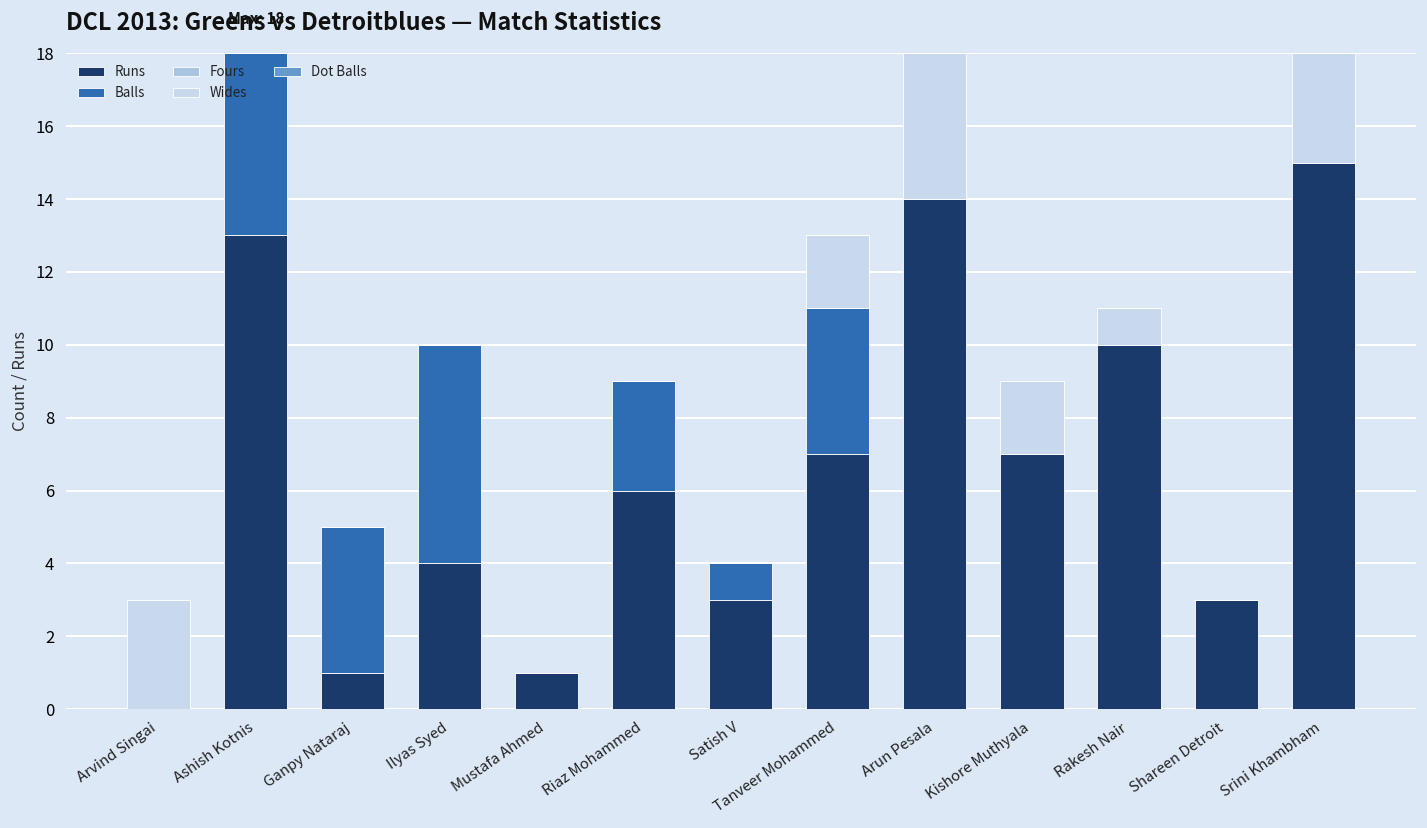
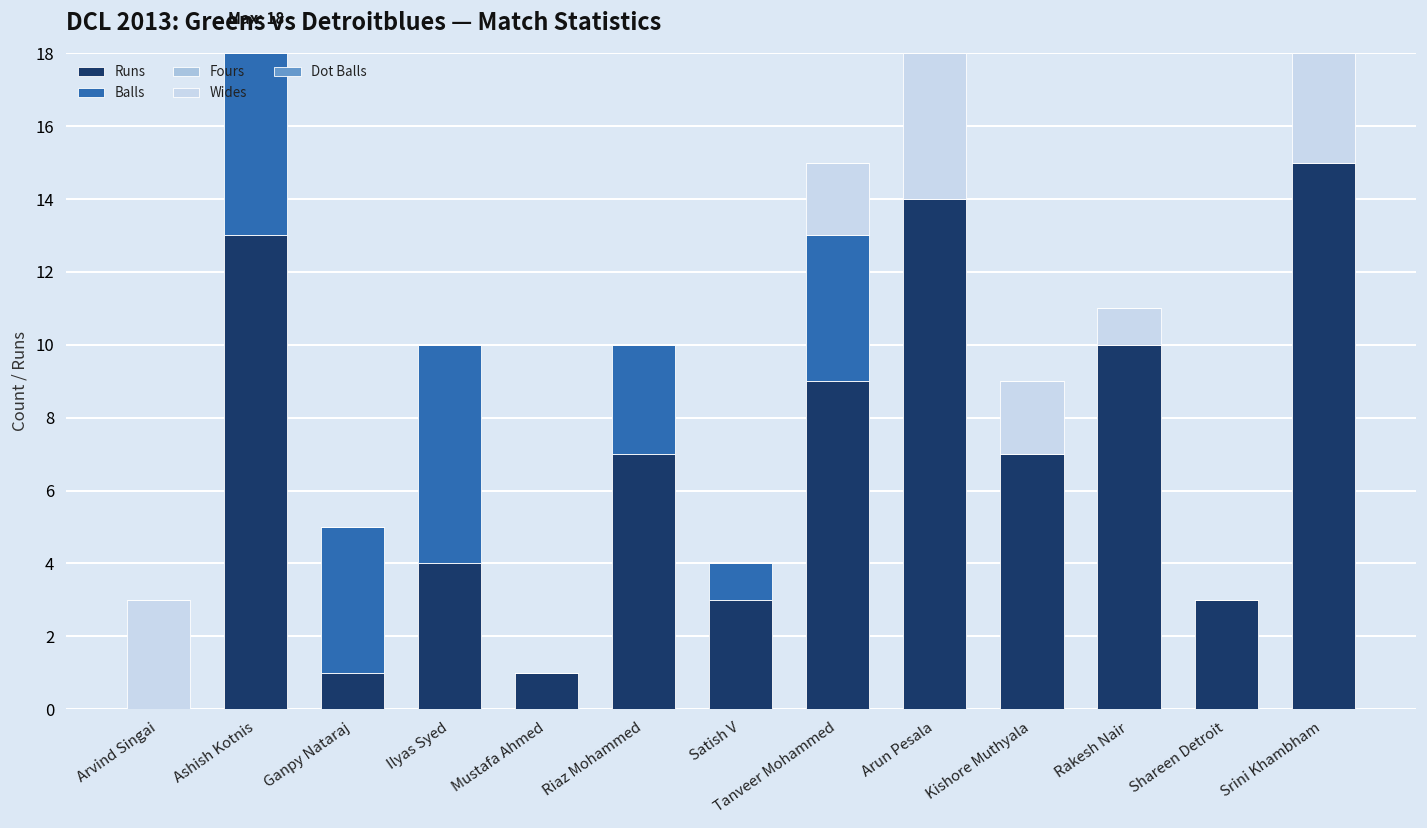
Runs, Riaz Mohammed: 6 -> 7
Runs, Tanveer Mohammed: 7 -> 9
